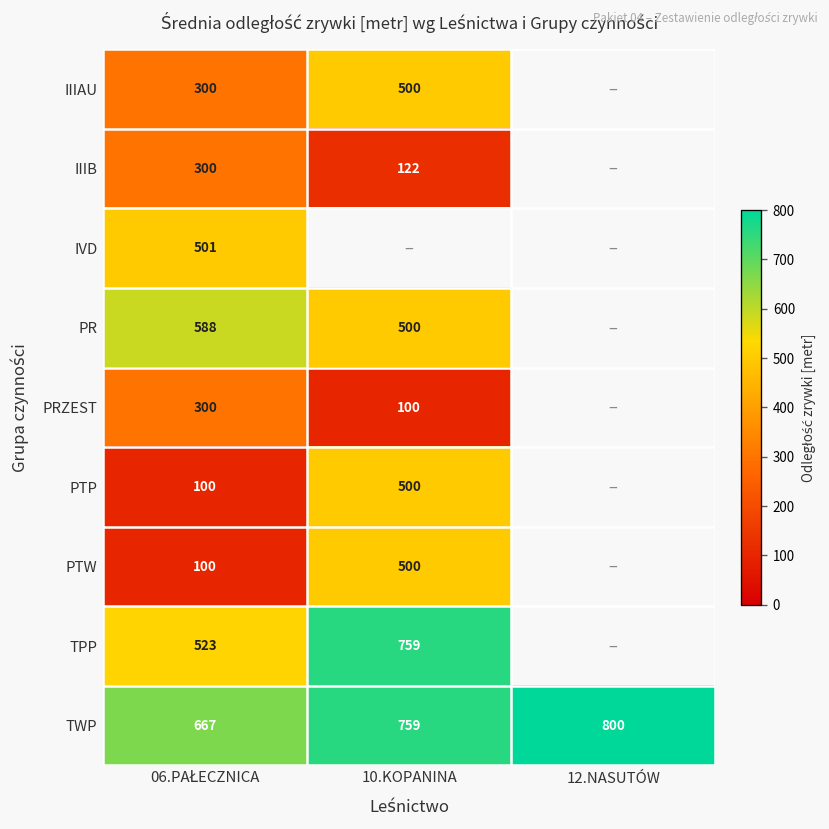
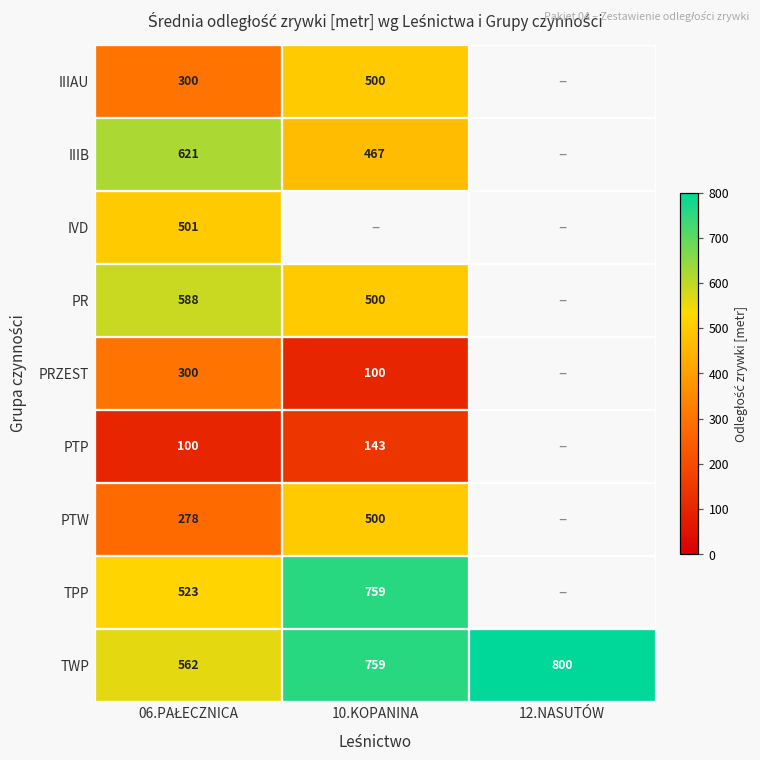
IIIB, 06.PAŁECZNICA: 300 -> 621
IIIB, 10.KOPANINA: 122 -> 467
PTP, 10.KOPANINA: 500 -> 143
PTW, 06.PAŁECZNICA: 100 -> 278
TWP, 06.PAŁECZNICA: 667 -> 562
